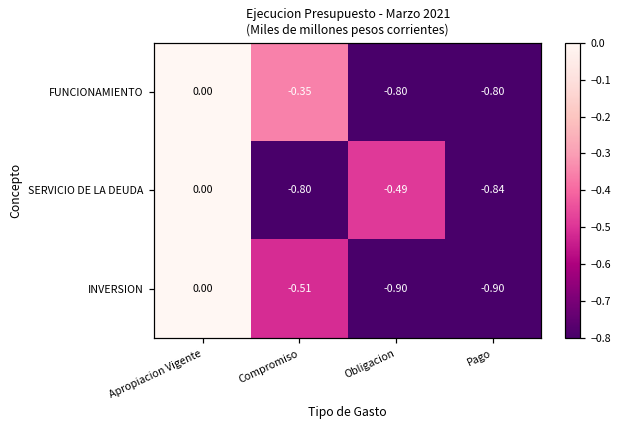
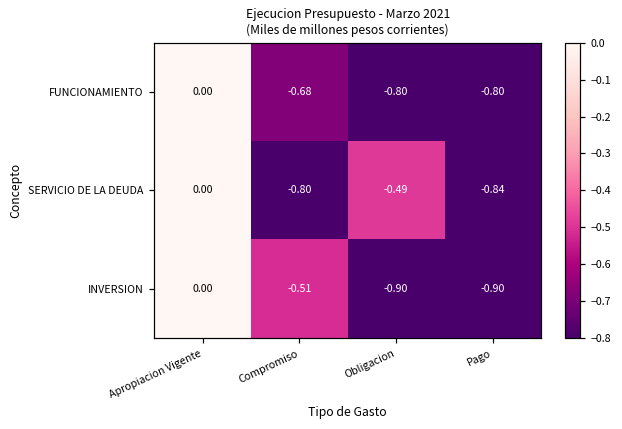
FUNCIONAMIENTO, Compromiso: -0.35 -> -0.68
